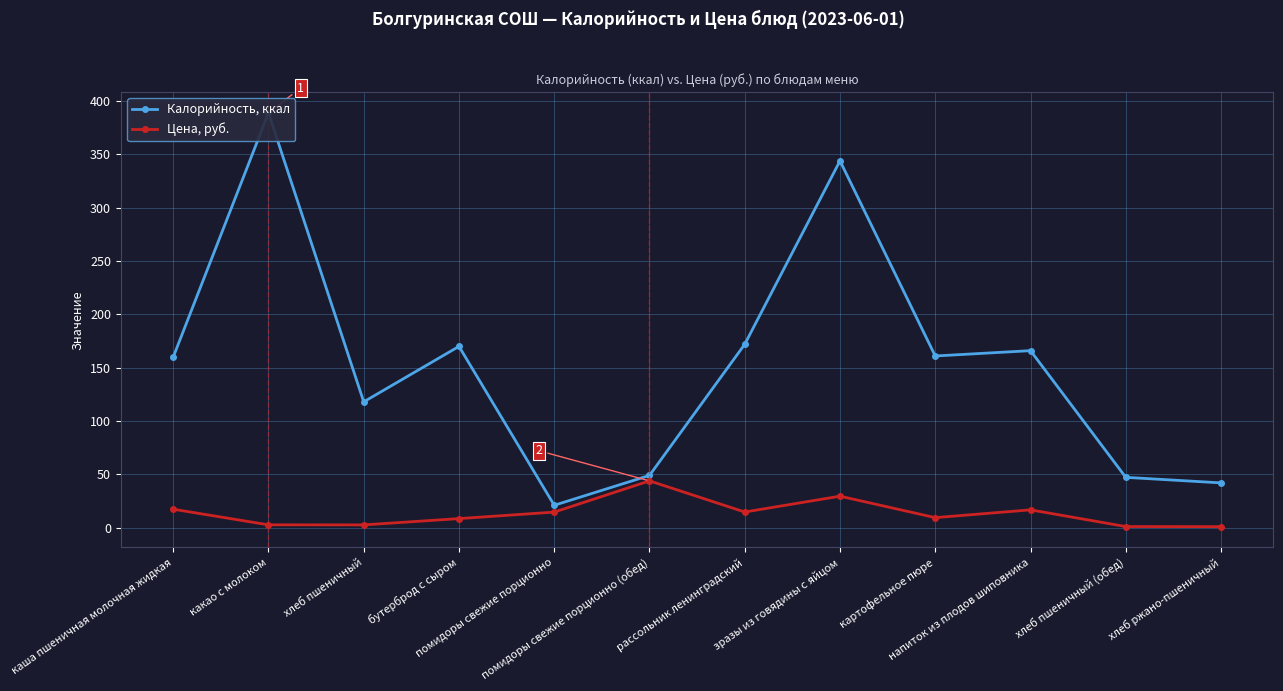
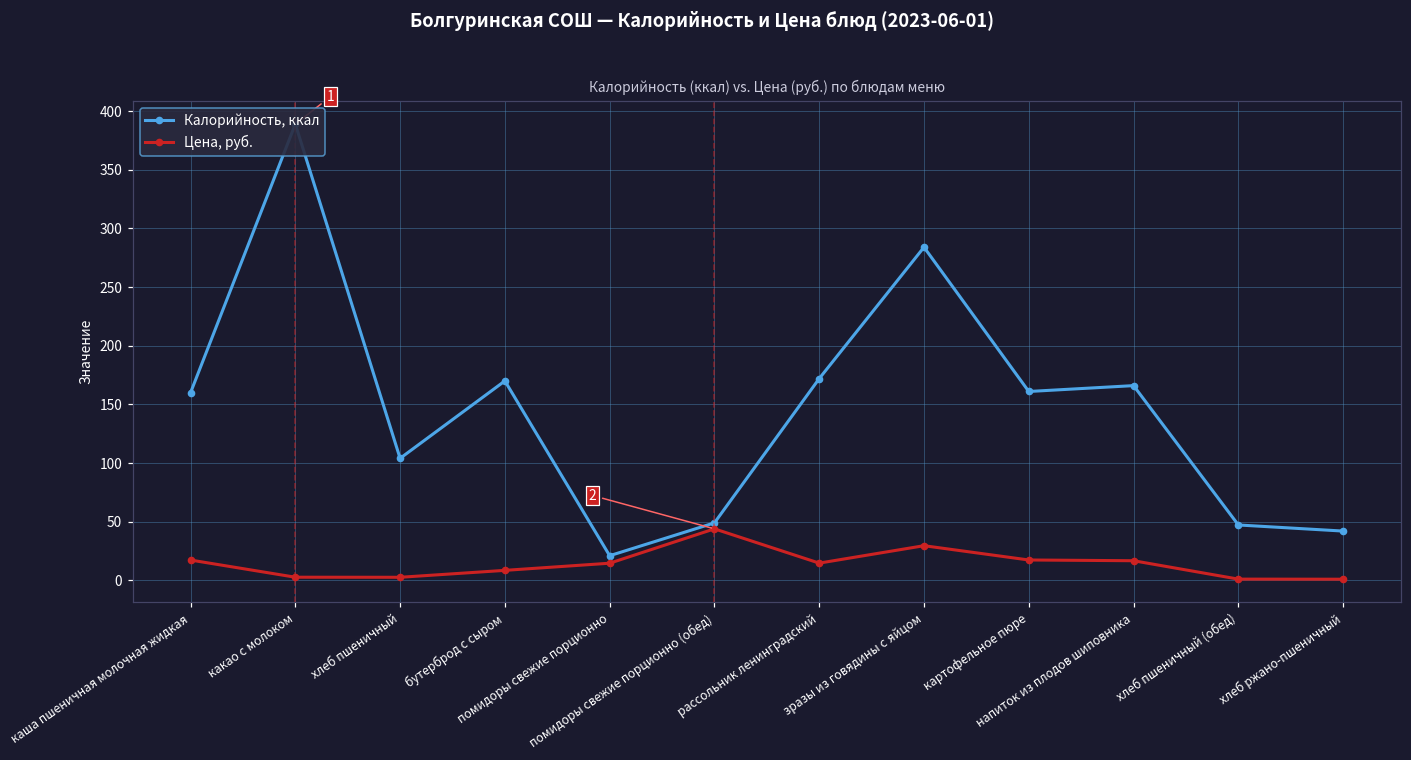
Калорийность, ккал, хлеб пшеничный: 118 -> 104
Калорийность, ккал, зразы из говядины с яйцом: 344 -> 284
Цена, руб., картофельное пюре: 9 -> 17
